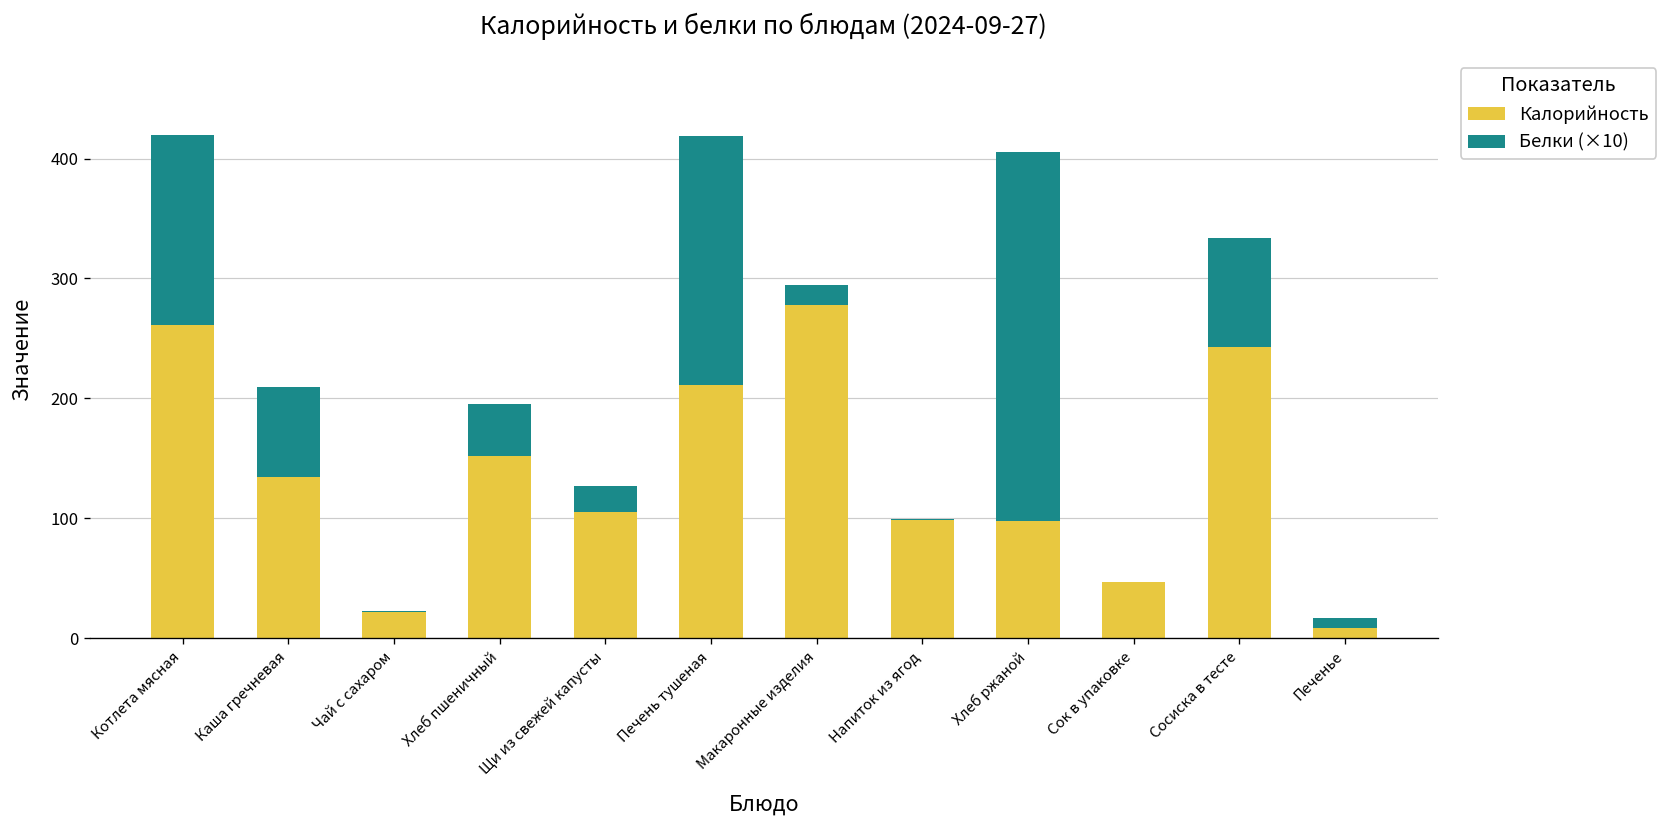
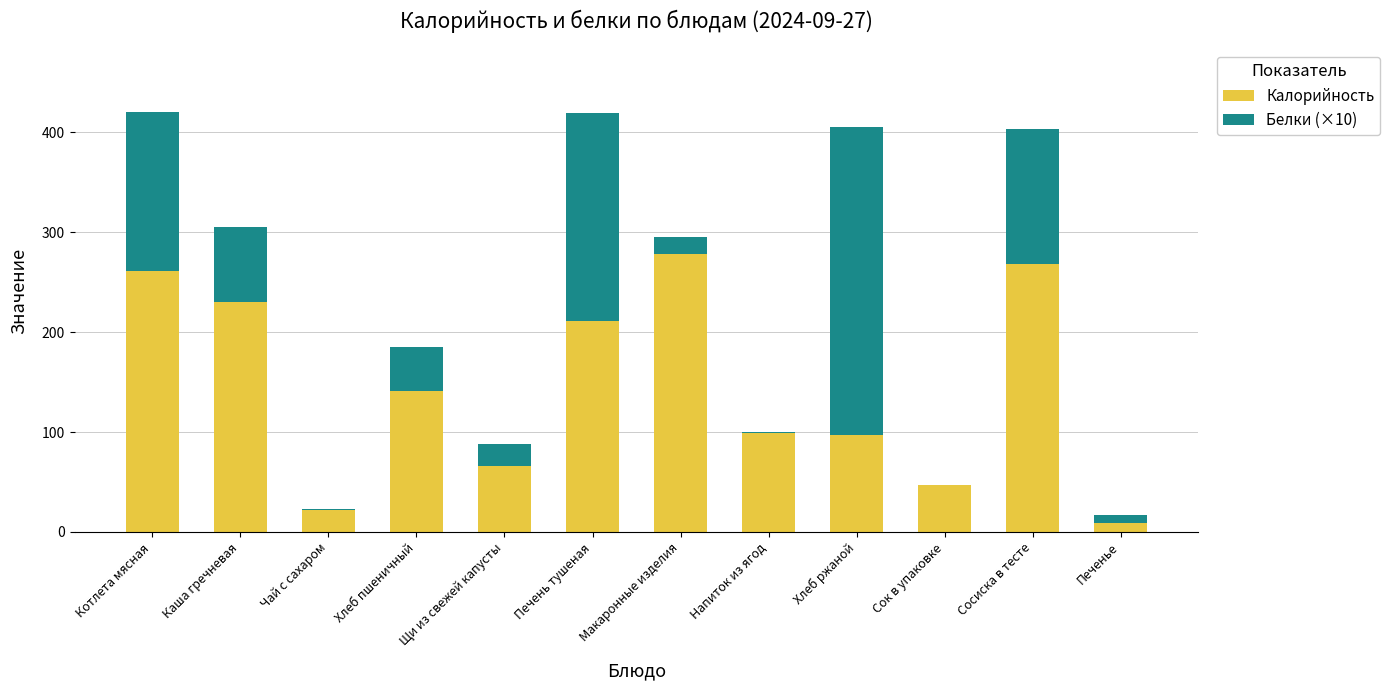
Калорийность, Каша гречневая: 130 -> 230
Калорийность, Хлеб пшеничный: 150 -> 140
Калорийность, Щи из свежей капусты: 110 -> 70
Калорийность, Сосиска в тесте: 240 -> 270
Белки (×10), Сосиска в тесте: 90 -> 140
